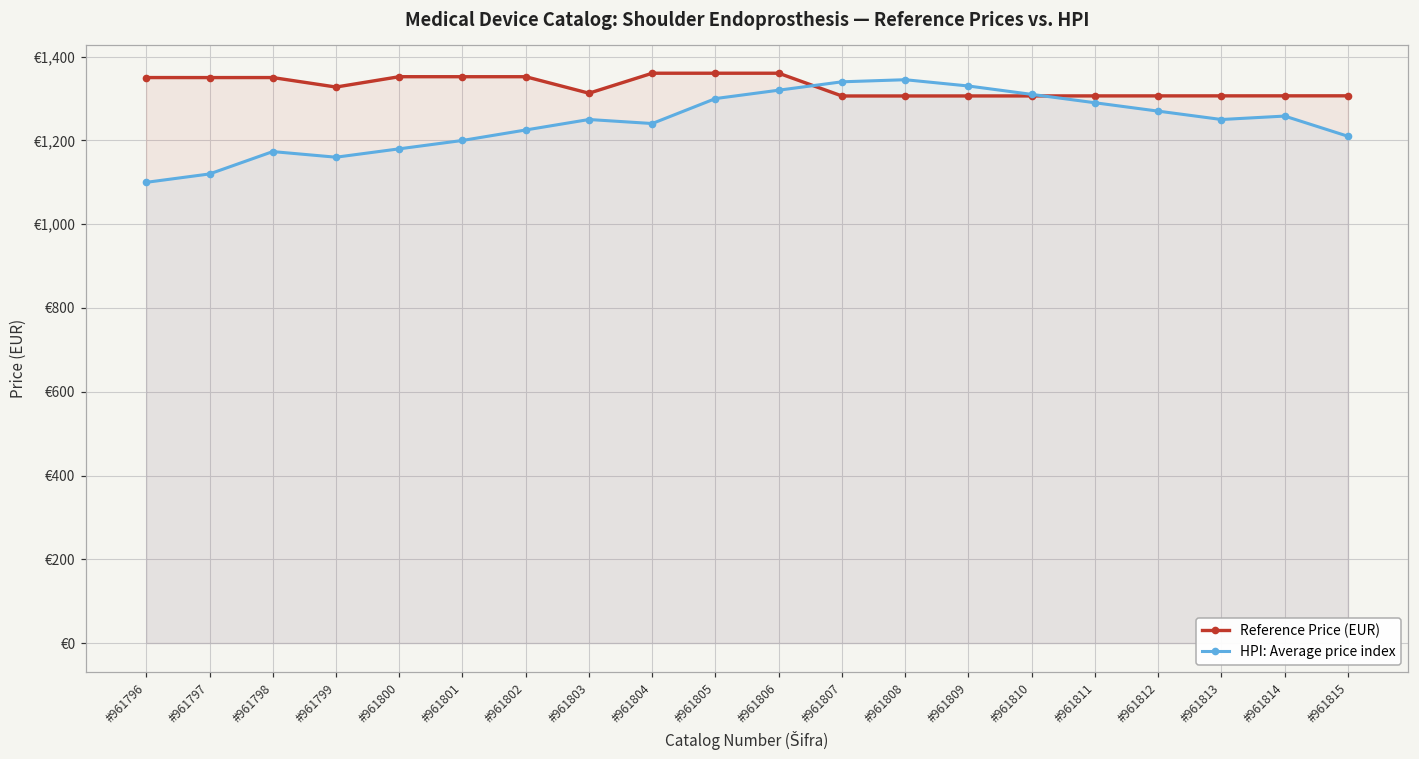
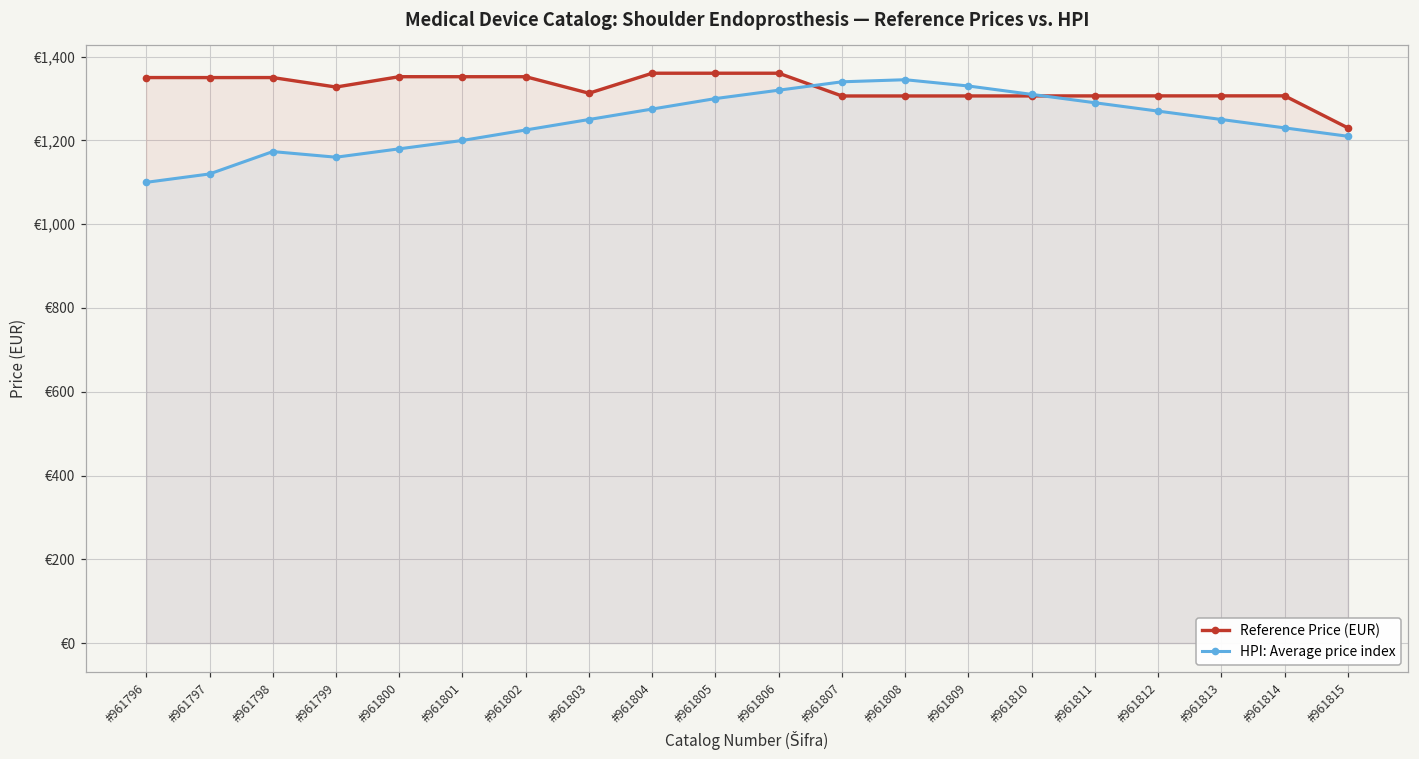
HPI: Average price index, #961804: €1,240 -> €1,280
HPI: Average price index, #961814: €1,260 -> €1,230
Reference Price (EUR), #961815: €1,310 -> €1,230
